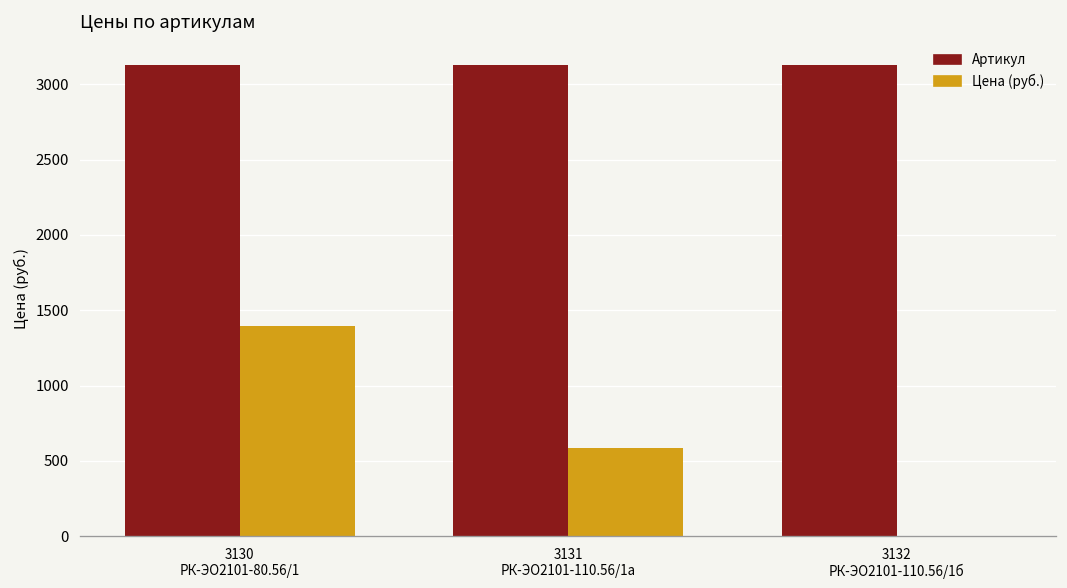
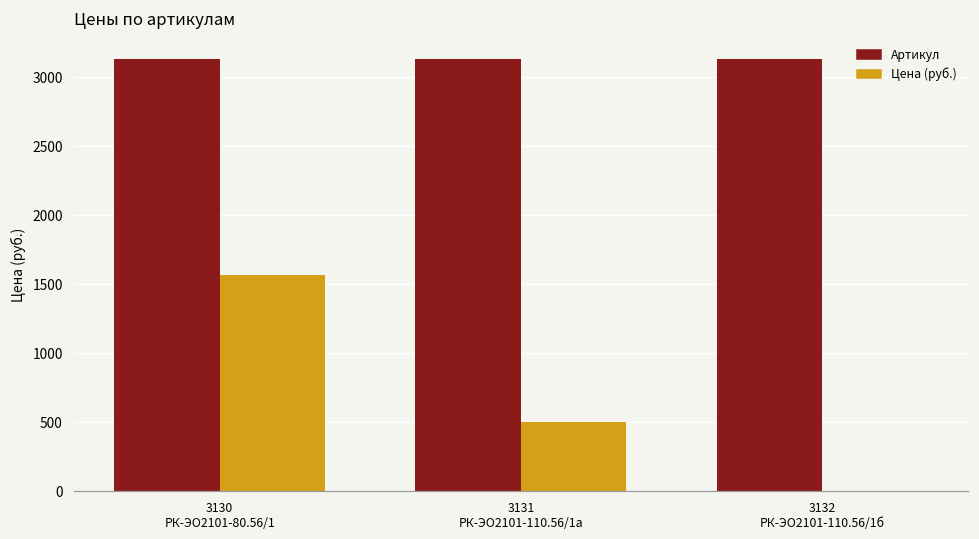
Цена (руб.), 3130 РК-ЭО2101-80.56/1: 1390 -> 1570
Цена (руб.), 3131 РК-ЭО2101-110.56/1а: 580 -> 500
